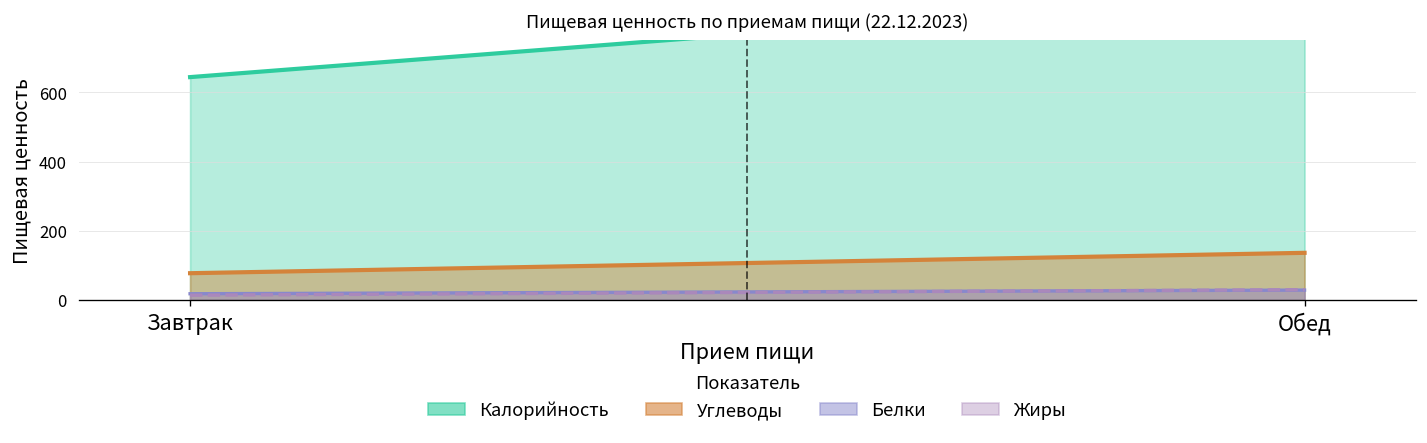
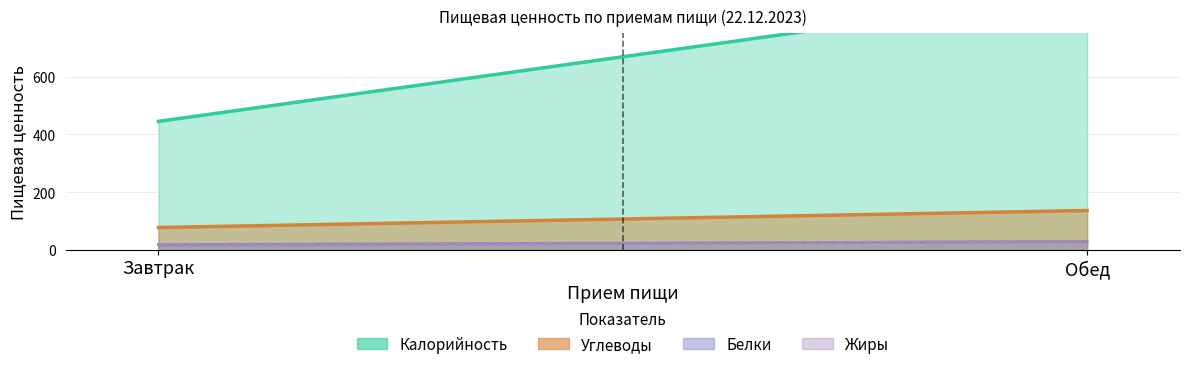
Калорийность, Завтрак: 640 -> 450
